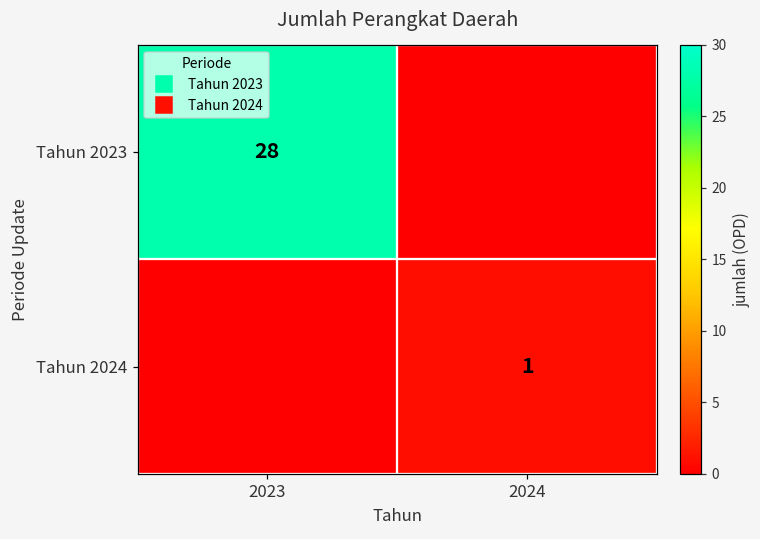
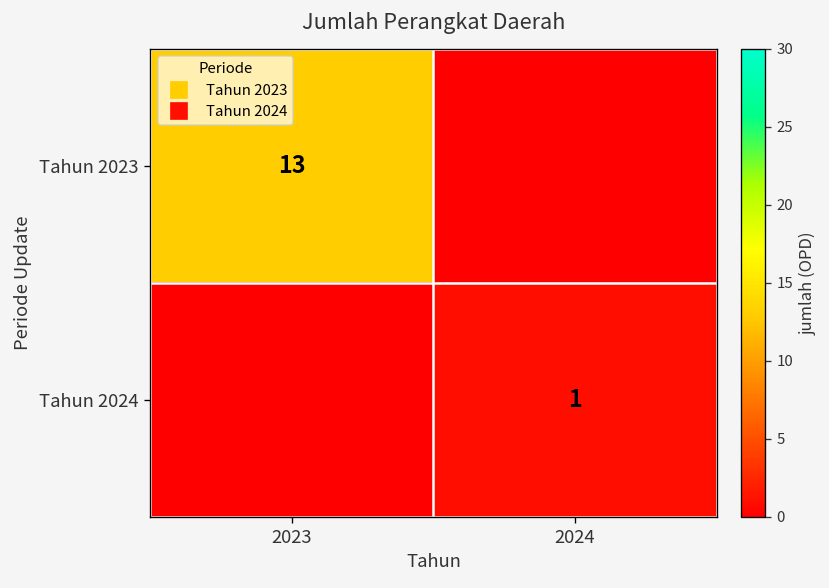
Tahun 2023, 2023: 28 -> 13
